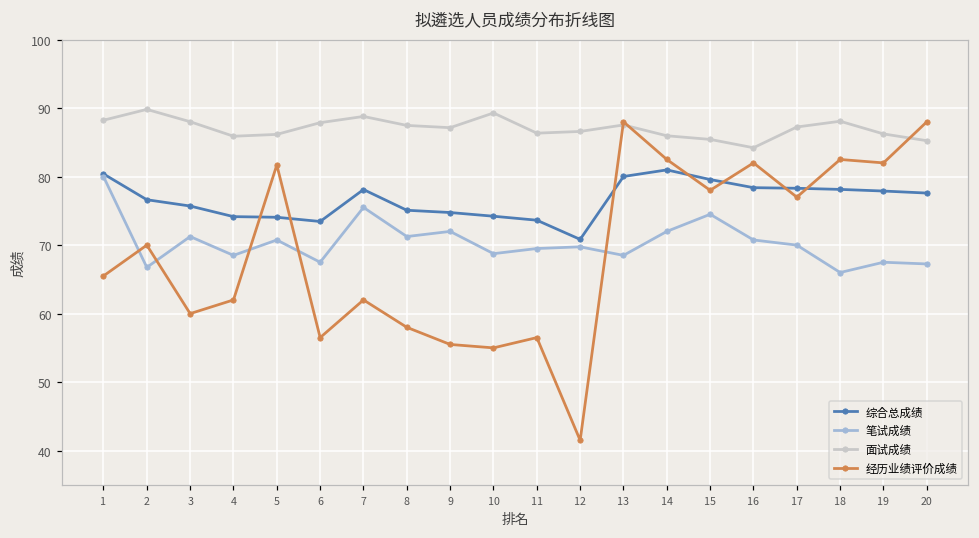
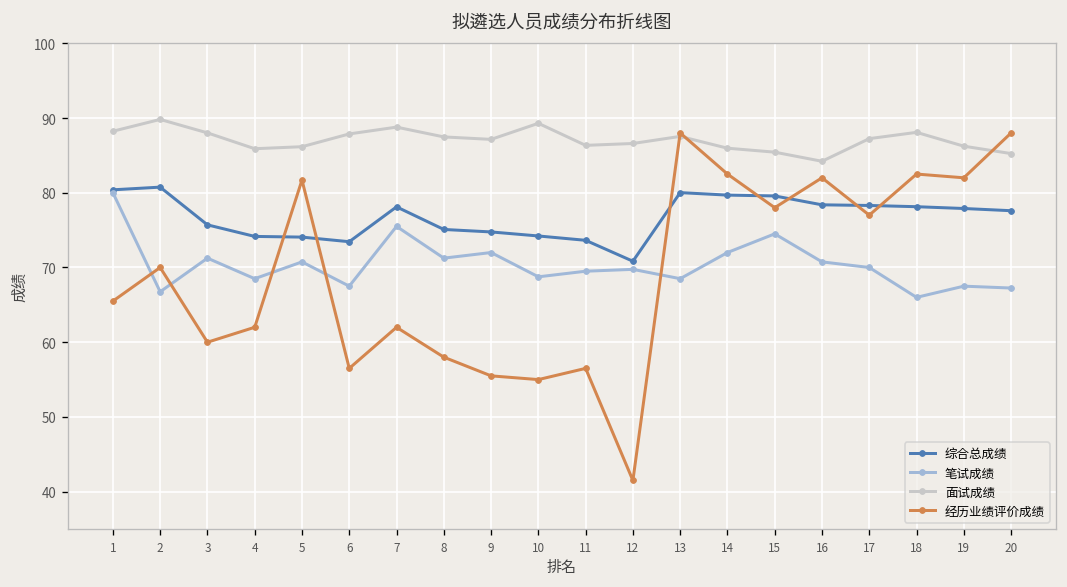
综合总成绩, 2: 77 -> 81
综合总成绩, 14: 81 -> 80
